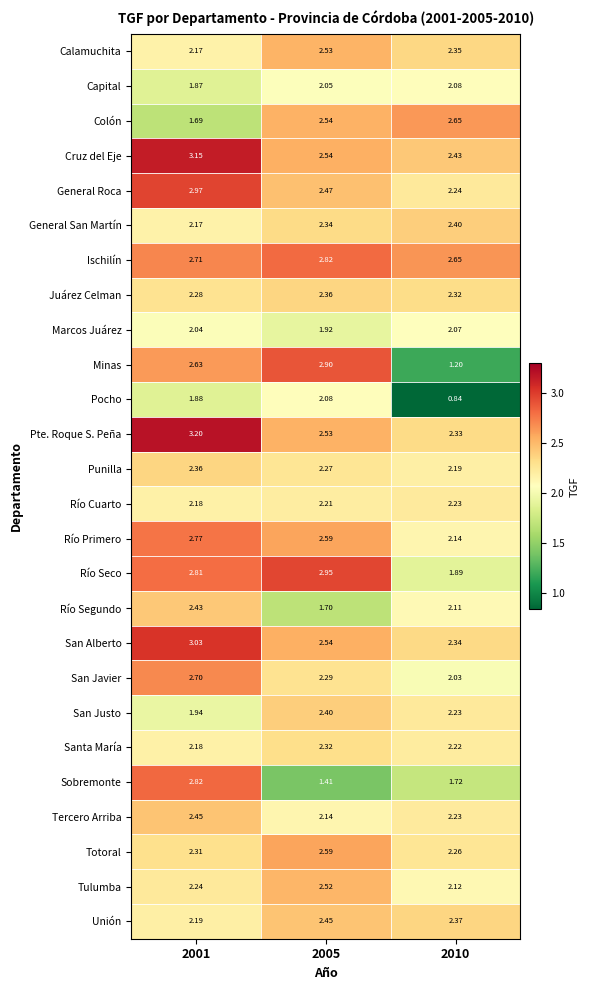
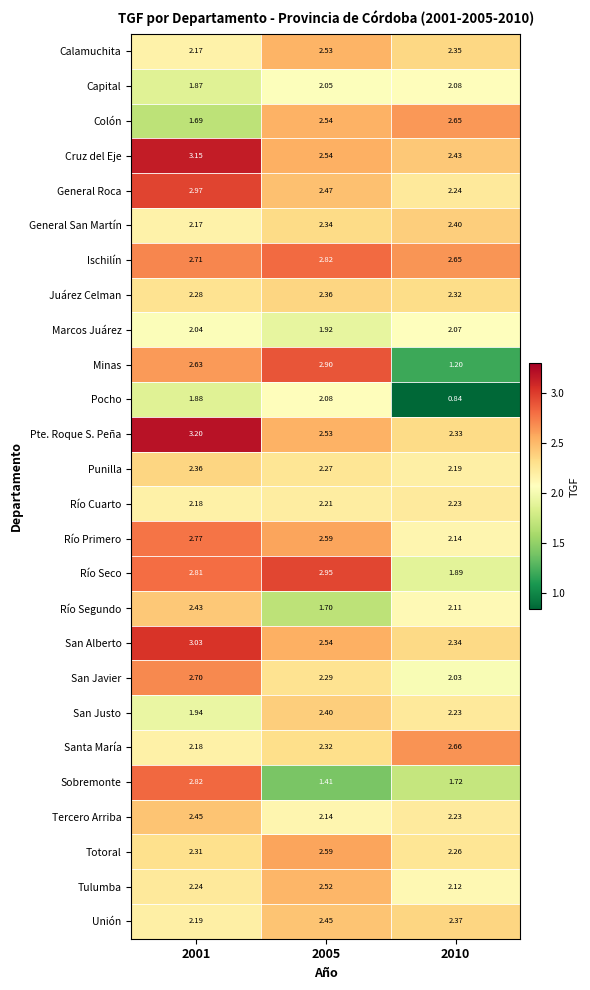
Santa María, 2010: 2.22 -> 2.66
